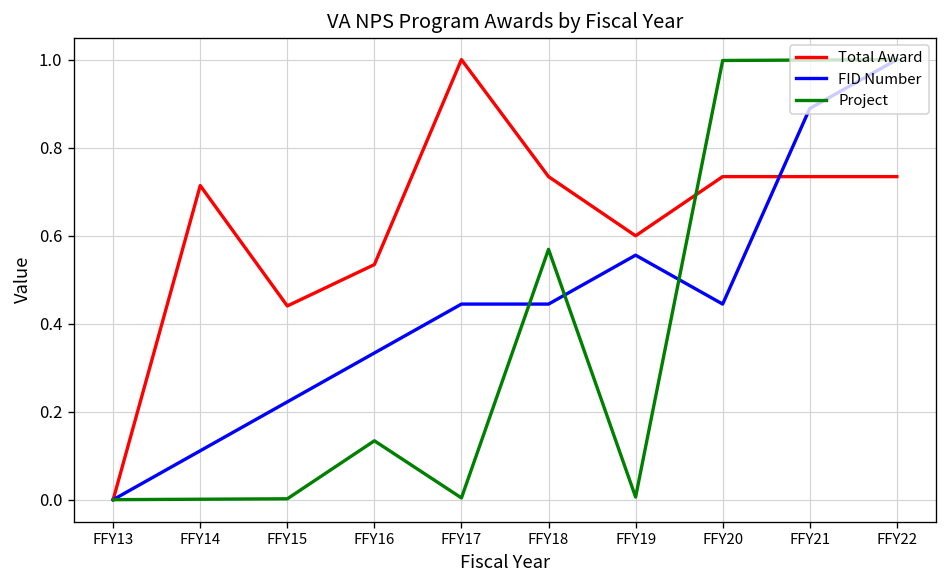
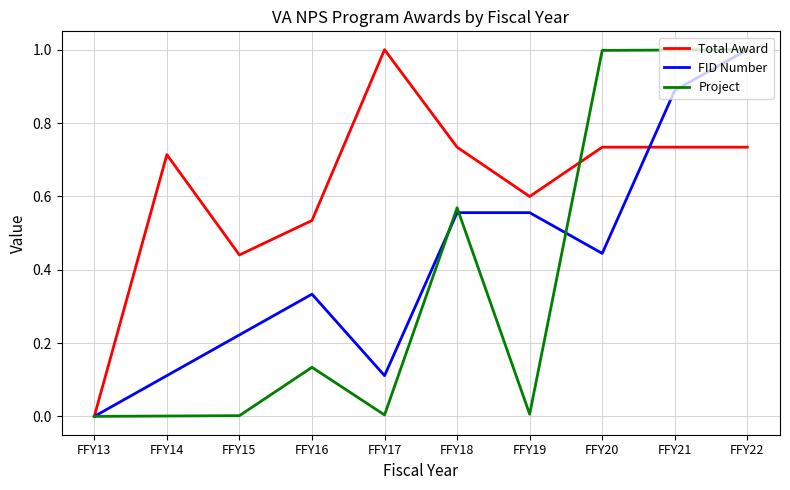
FID Number, FFY17: 0.44 -> 0.11
FID Number, FFY18: 0.44 -> 0.56
